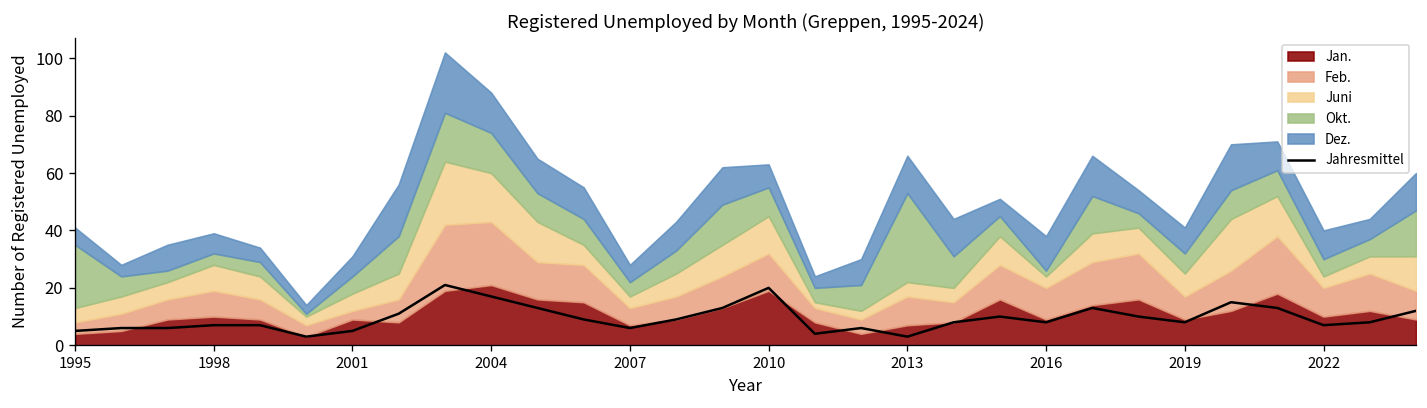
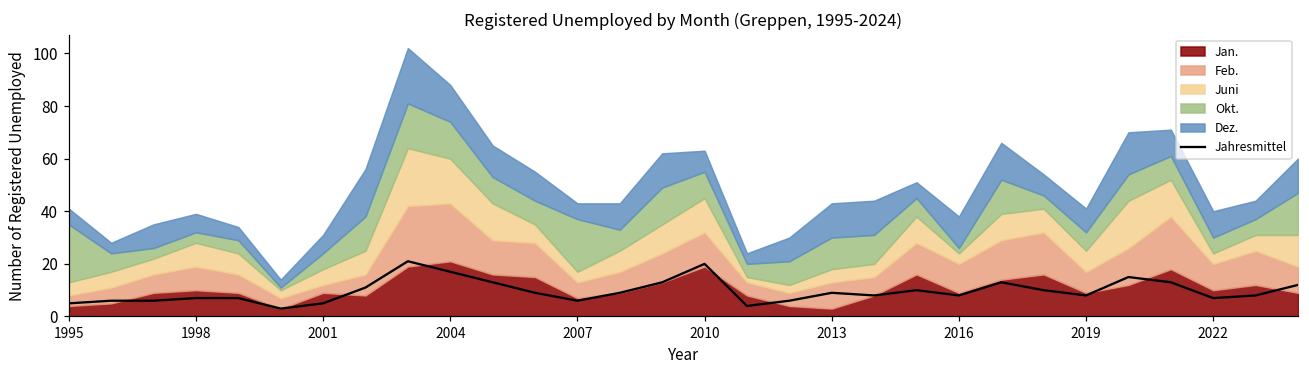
Okt., 2007: 5 -> 20
Jahresmittel, 2013: 3 -> 9
Jan., 2013: 7 -> 3
Okt., 2013: 31 -> 12
